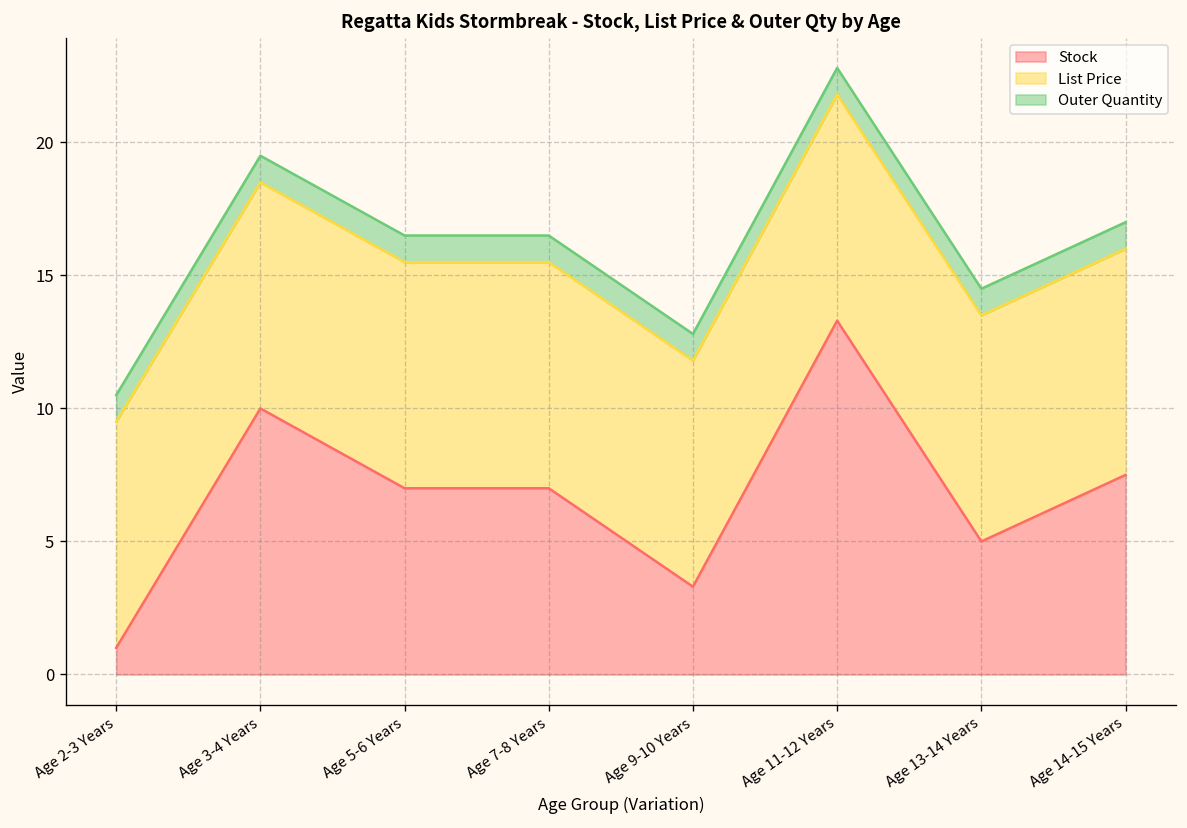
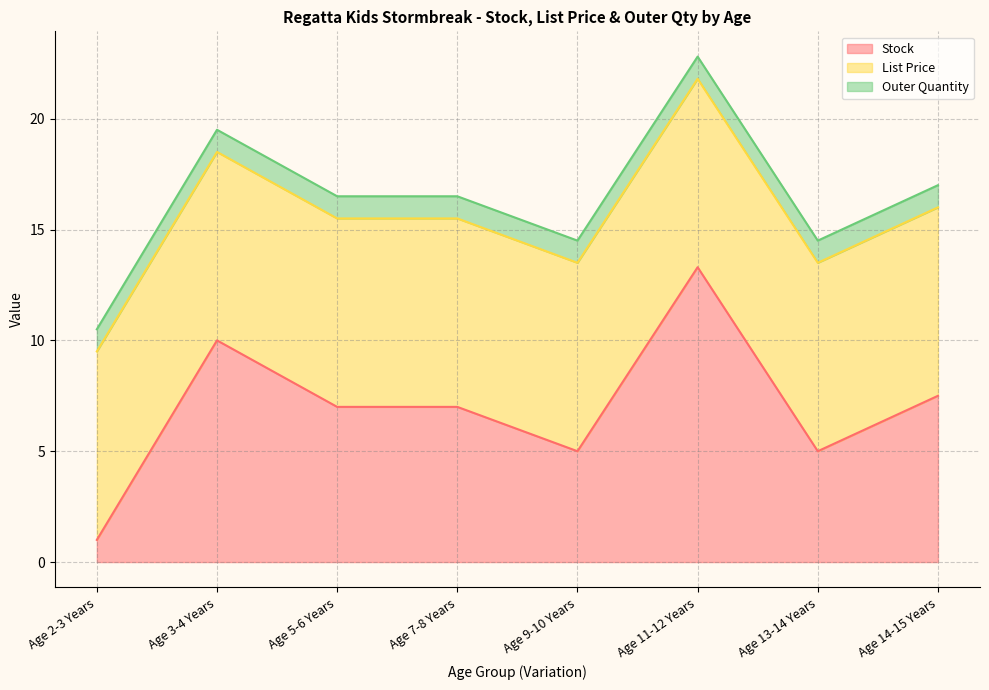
Stock, Age 9-10 Years: 3.3 -> 5.0
